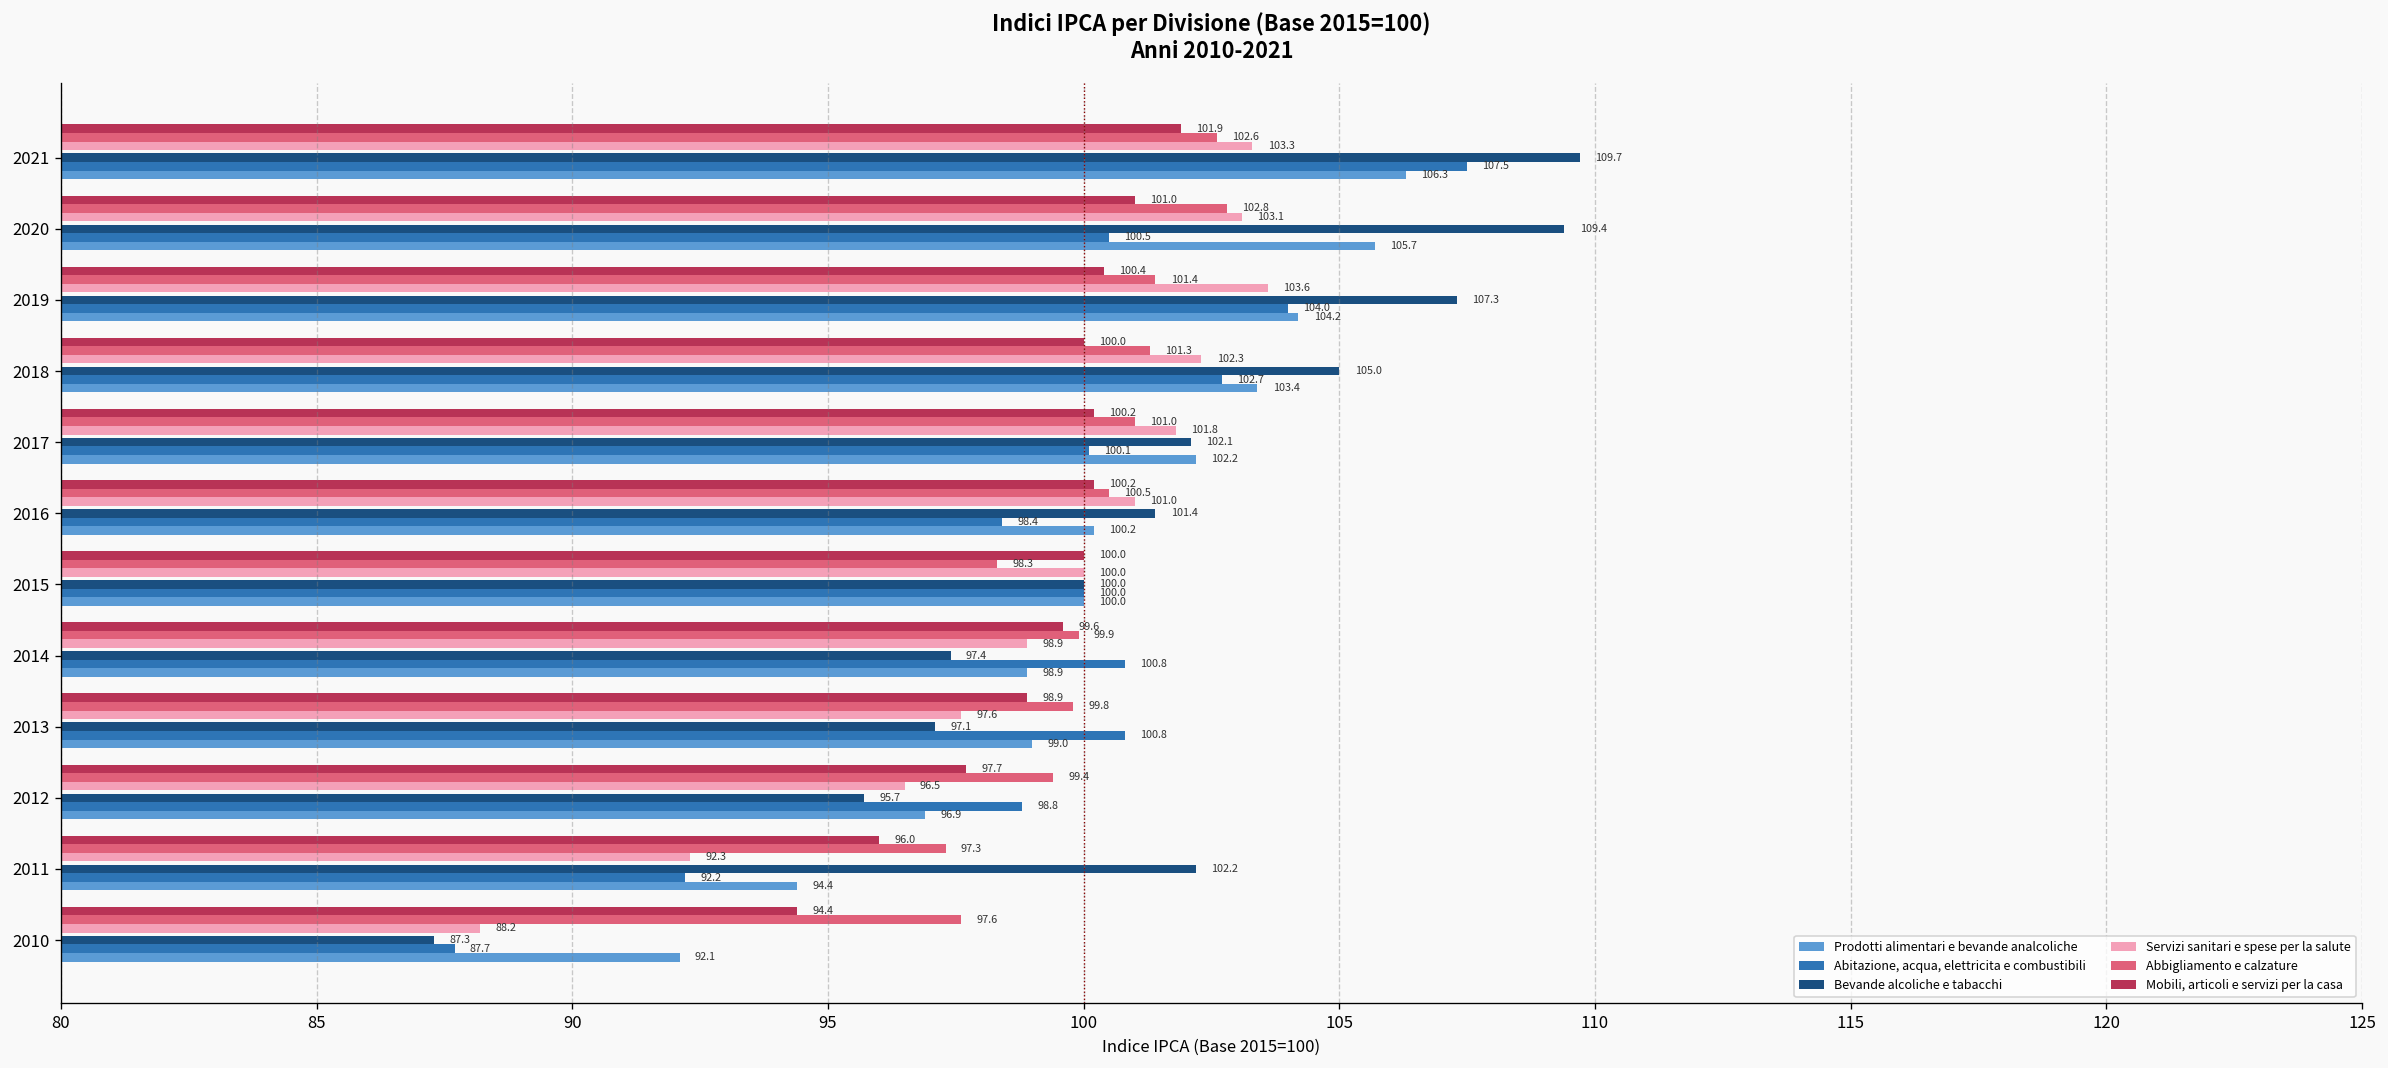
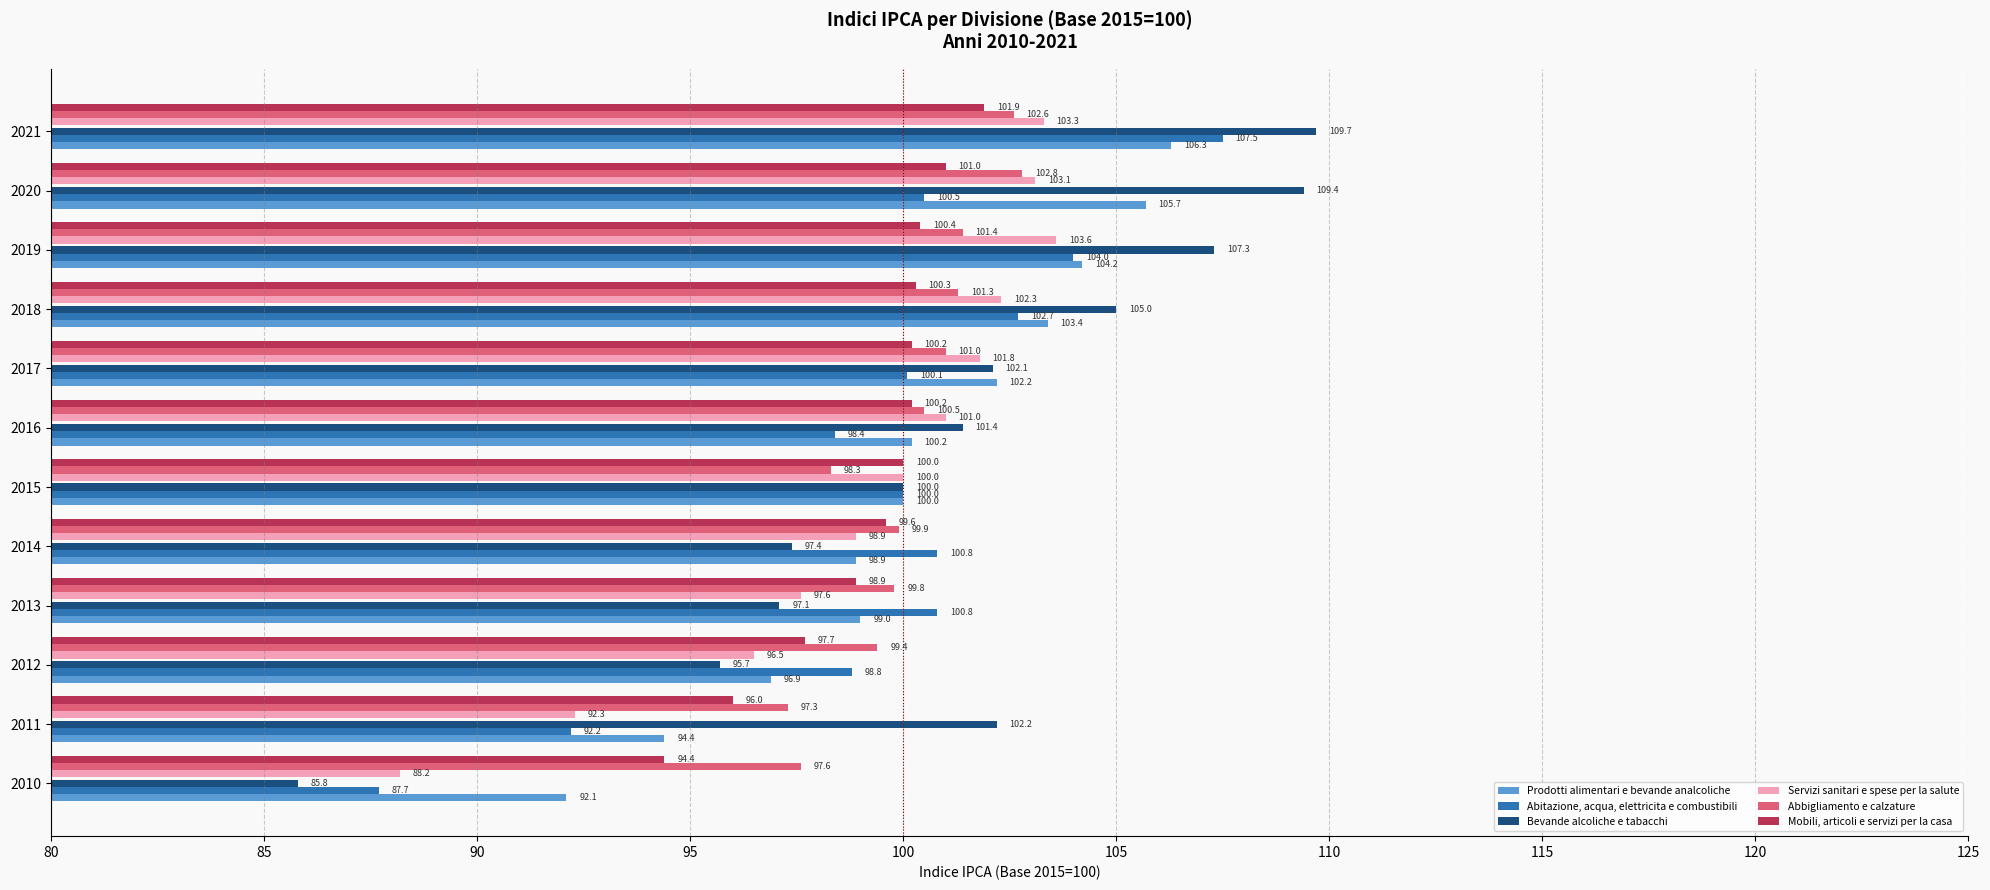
Mobili, articoli e servizi per la casa, 2018: 100.0 -> 100.3
Bevande alcoliche e tabacchi, 2010: 87.3 -> 85.8
